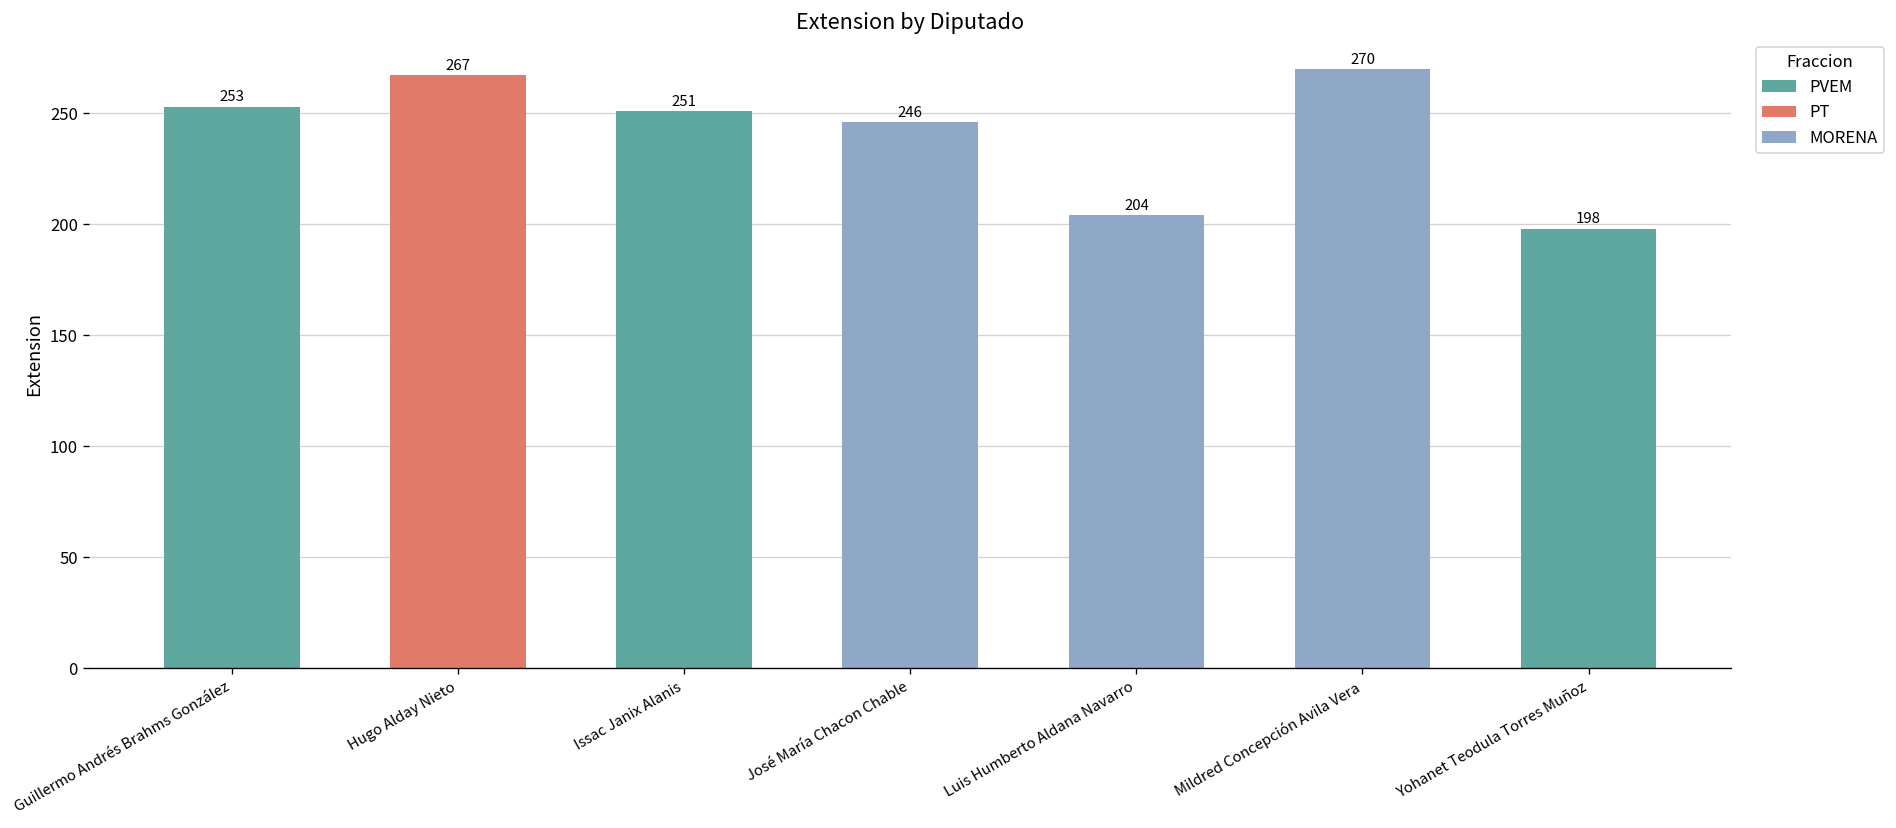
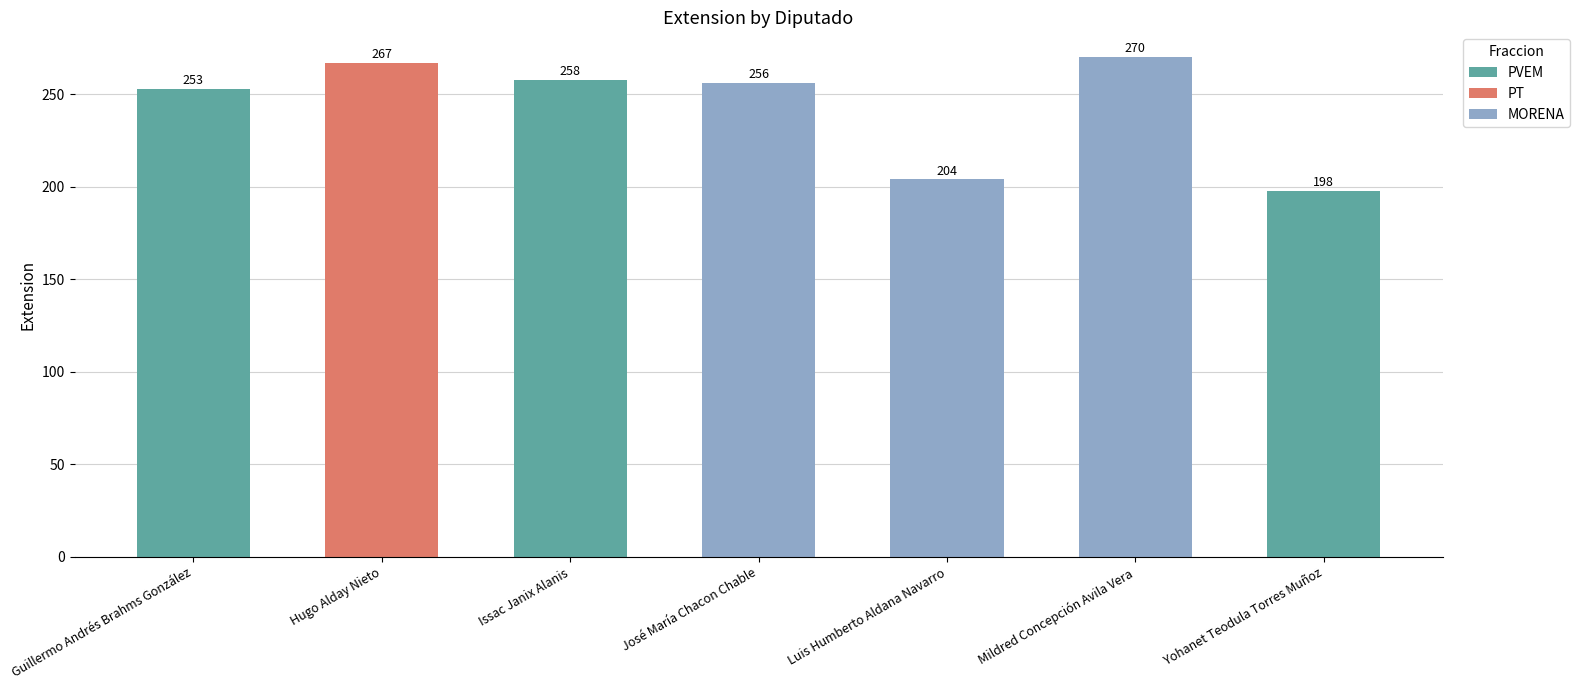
Issac Janix Alanis: 251 -> 258
José María Chacon Chable: 246 -> 256
